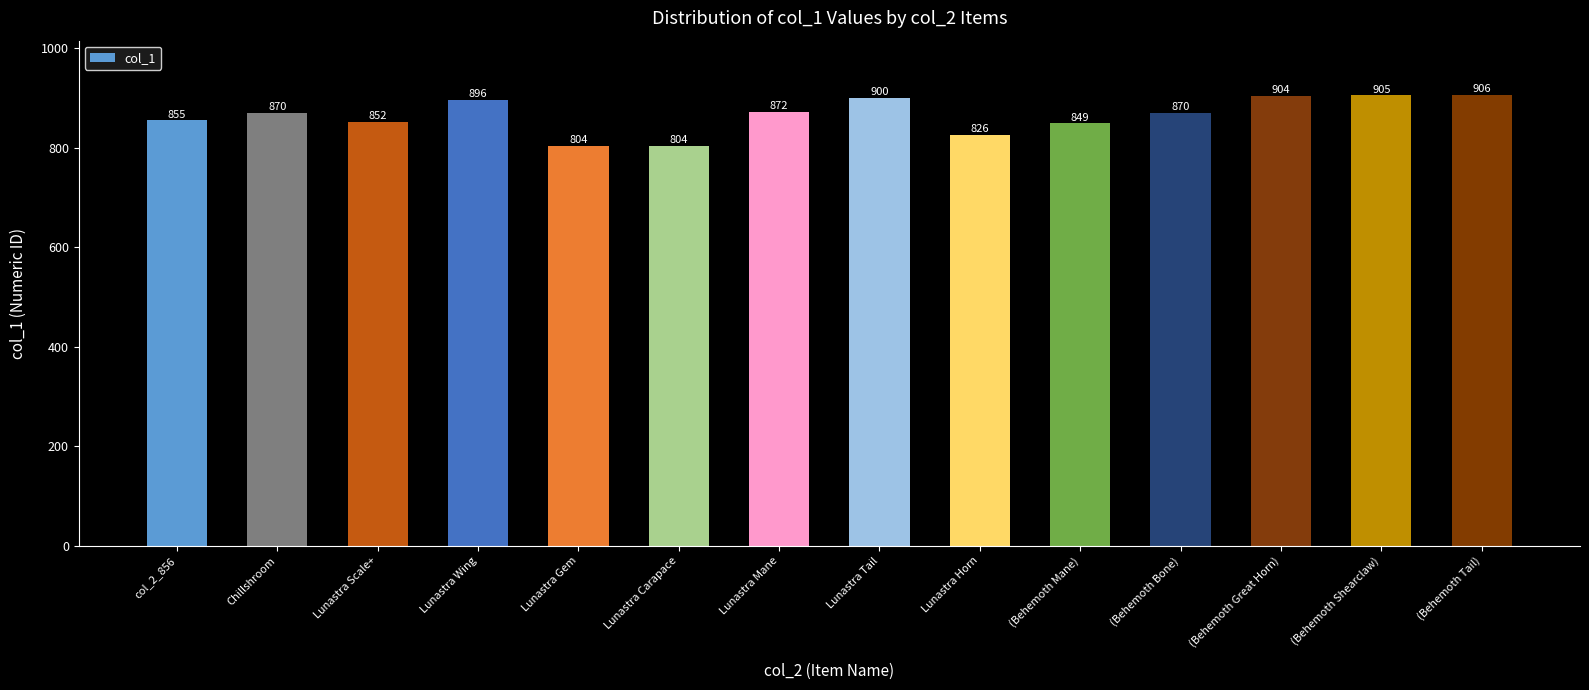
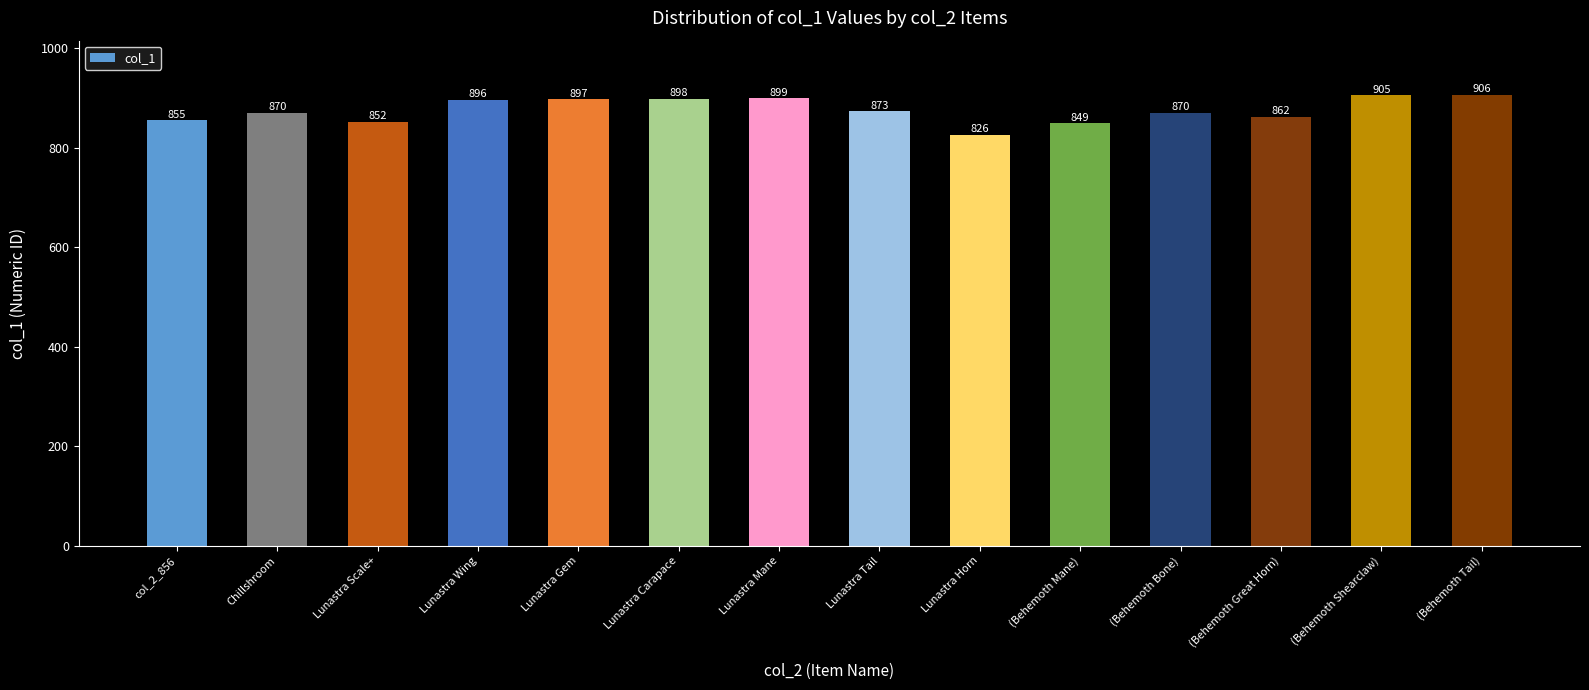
Lunastra Gem: 804 -> 897
Lunastra Carapace: 804 -> 898
Lunastra Mane: 872 -> 899
Lunastra Tail: 900 -> 873
(Behemoth Great Horn): 904 -> 862
